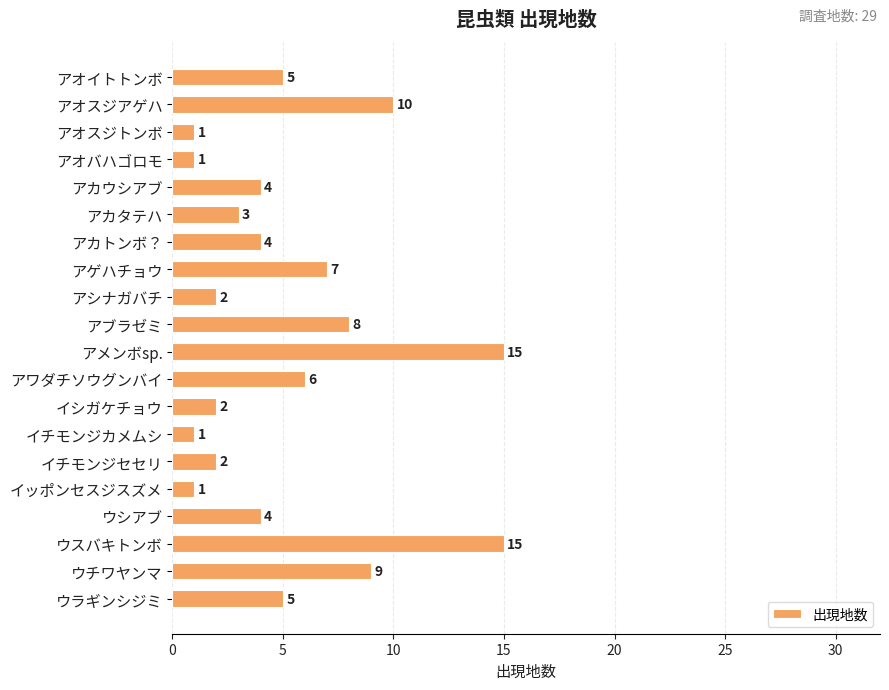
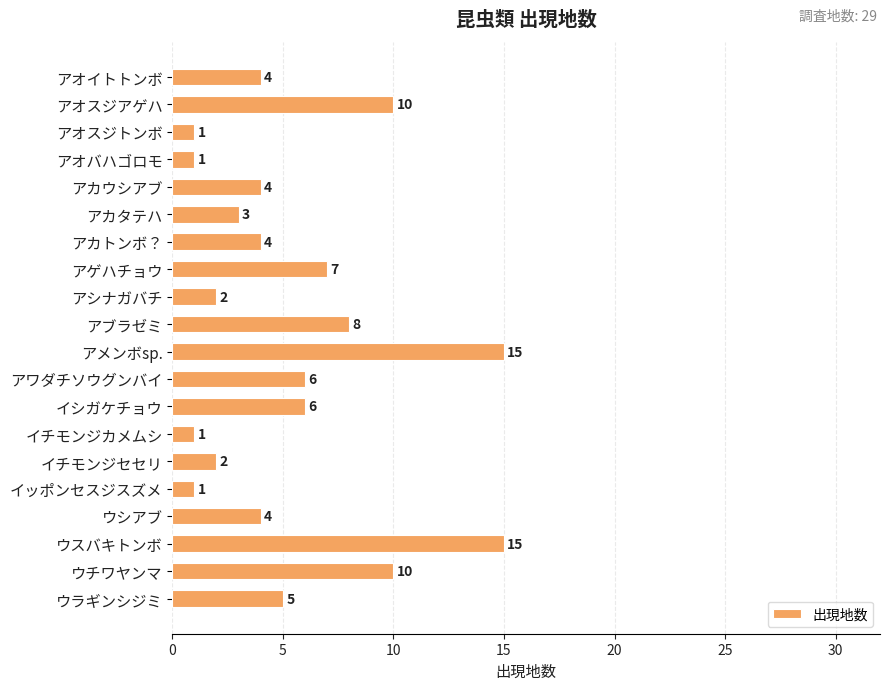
アオイトトンボ: 5 -> 4
イシガケチョウ: 2 -> 6
ウチワヤンマ: 9 -> 10
